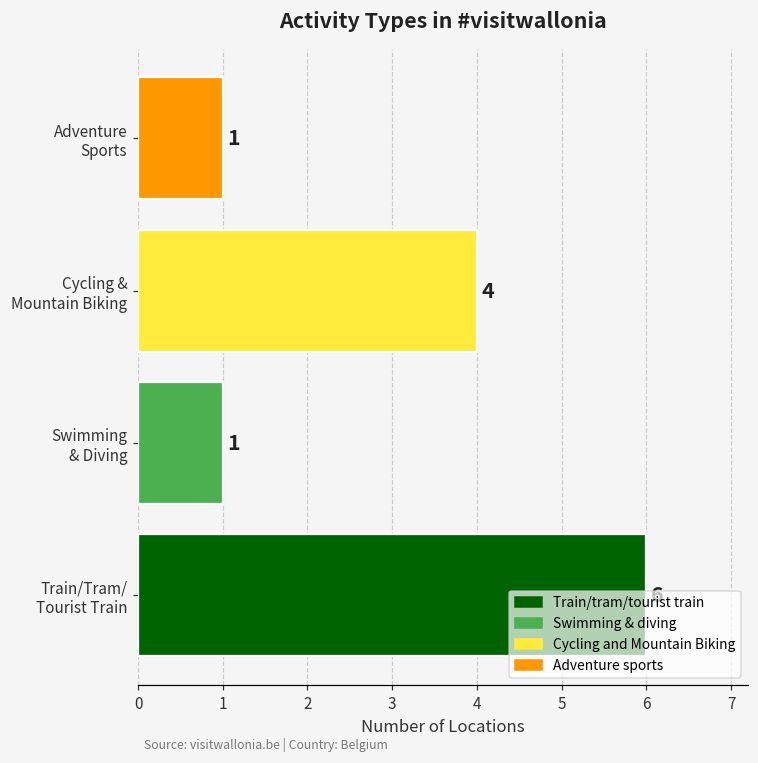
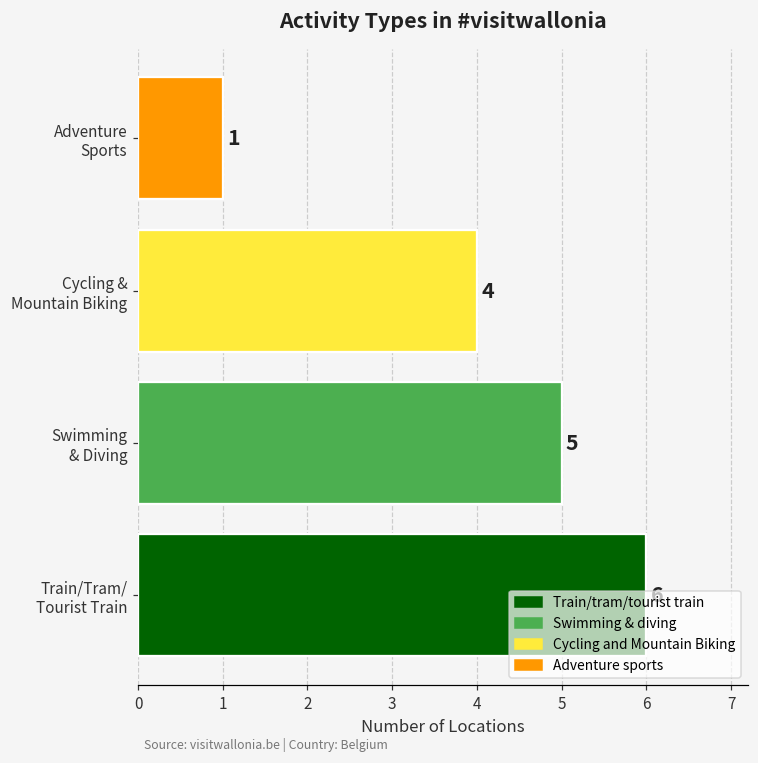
Swimming & Diving: 1 -> 5
